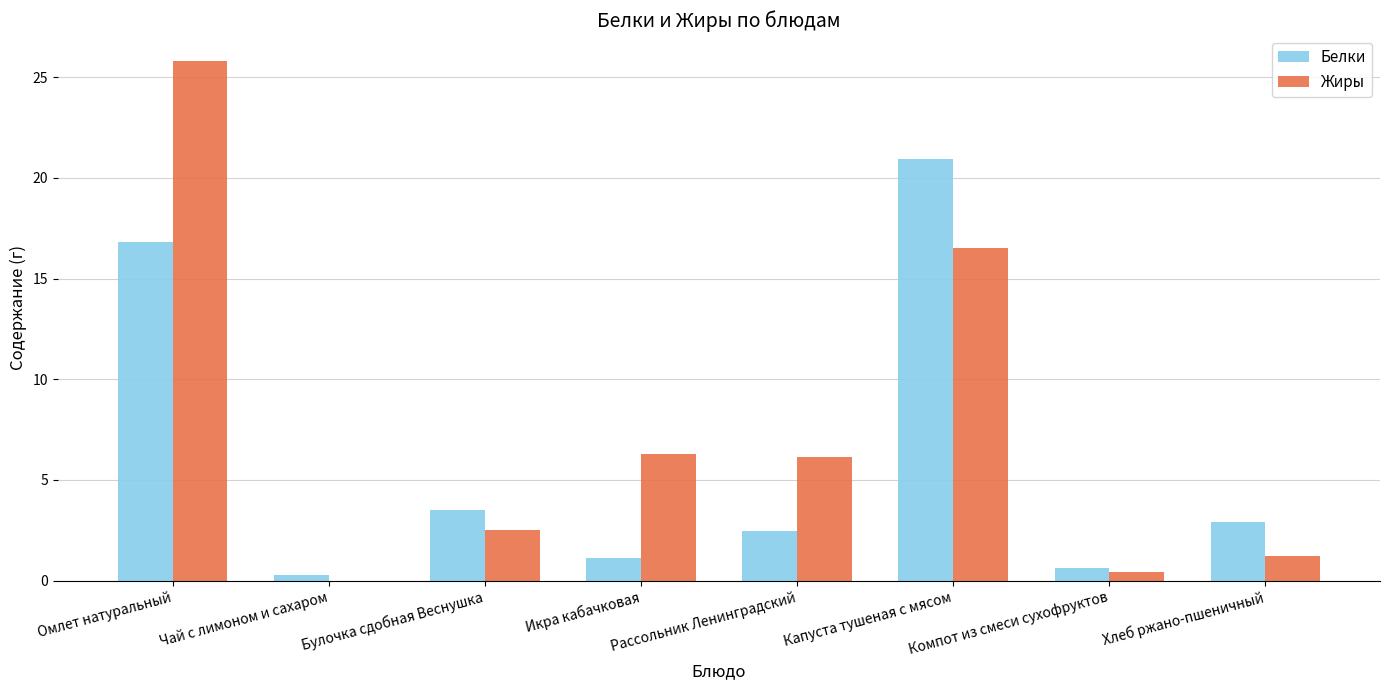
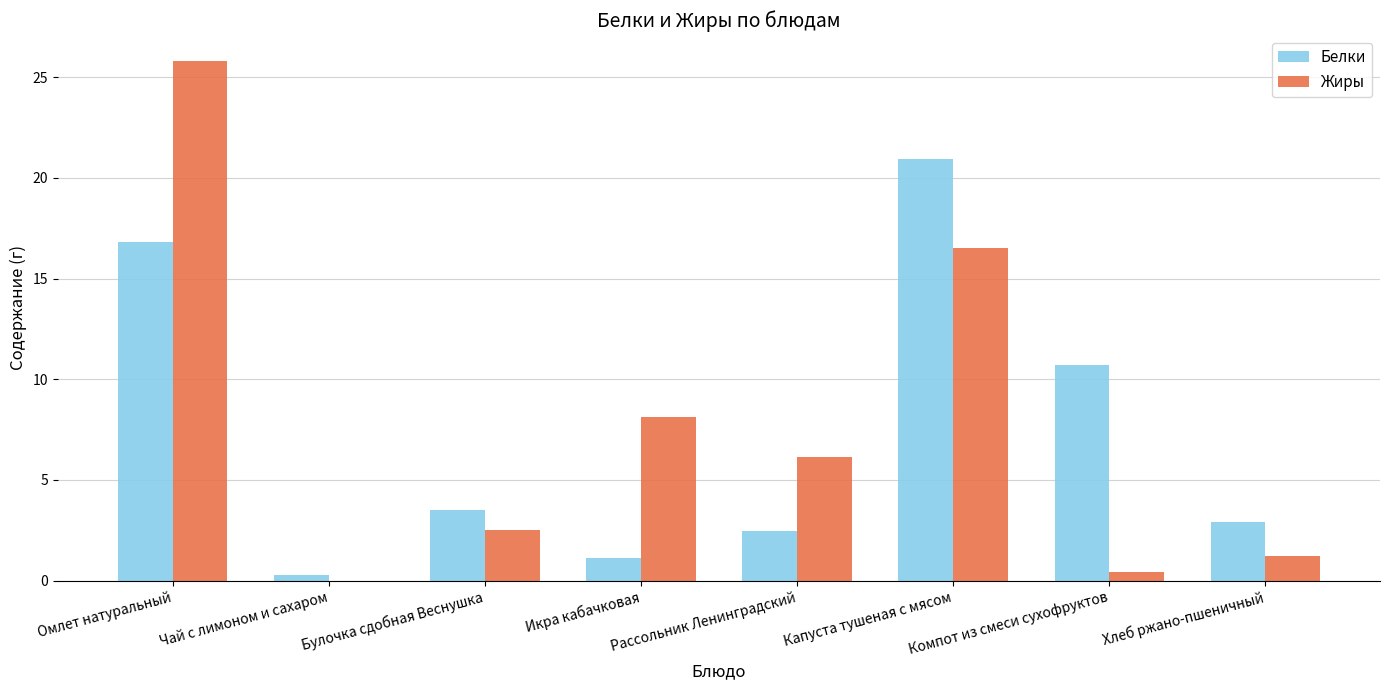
Жиры, Икра кабачковая: 6.3 -> 8.1
Белки, Компот из смеси сухофруктов: 0.6 -> 10.7
